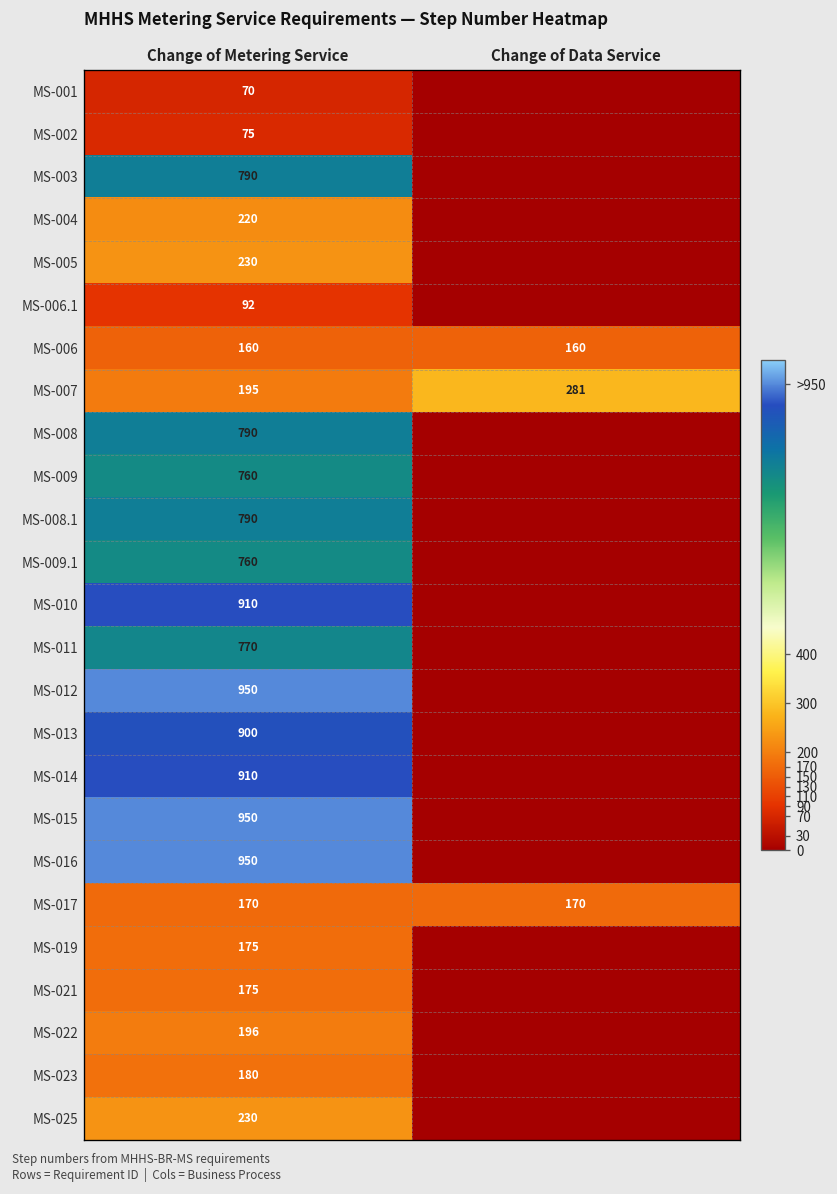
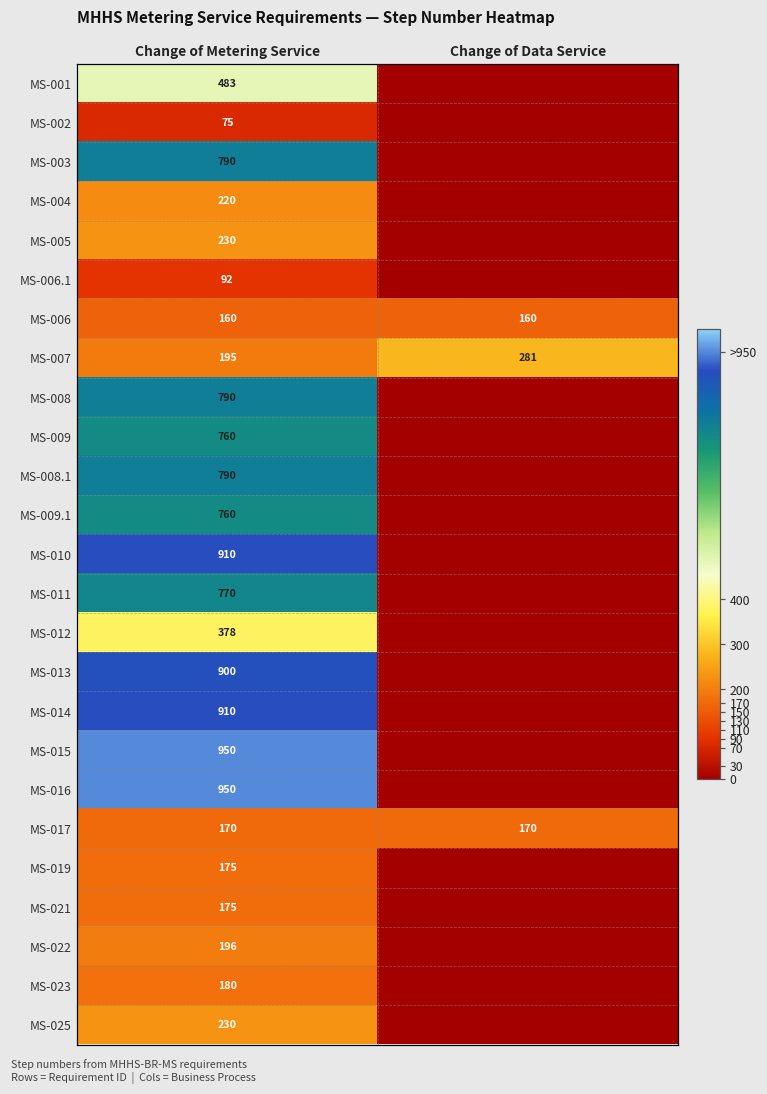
MS-001, Change of Metering Service: 70 -> 483
MS-012, Change of Metering Service: 950 -> 378
